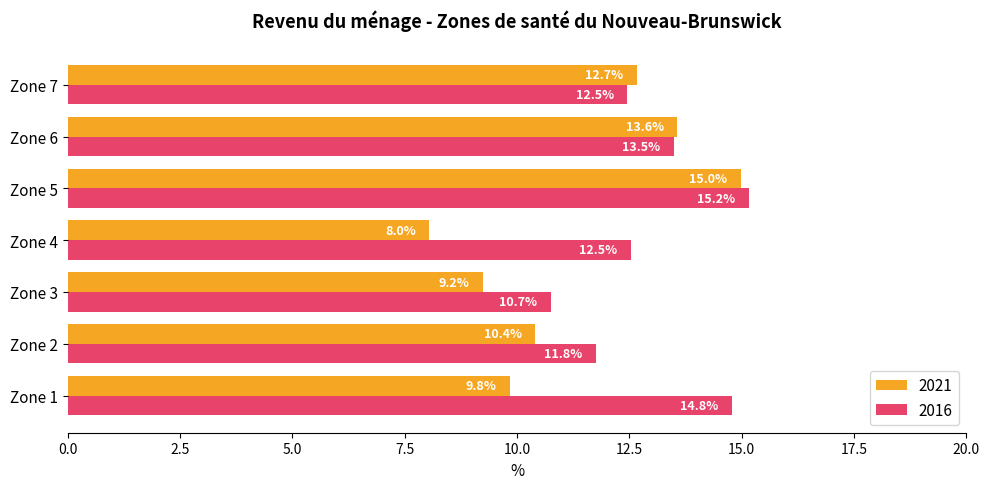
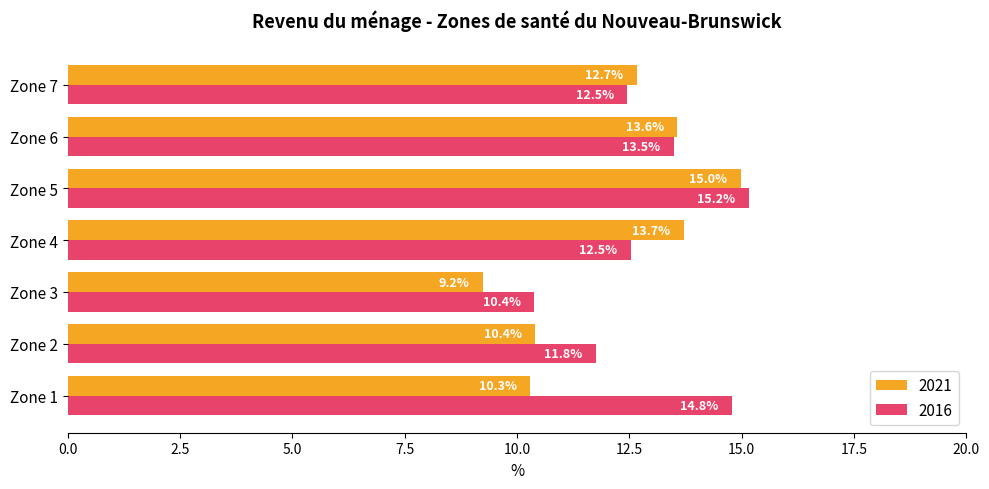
2021, Zone 4: 8.0% -> 13.7%
2016, Zone 3: 10.7% -> 10.4%
2021, Zone 1: 9.8% -> 10.3%
